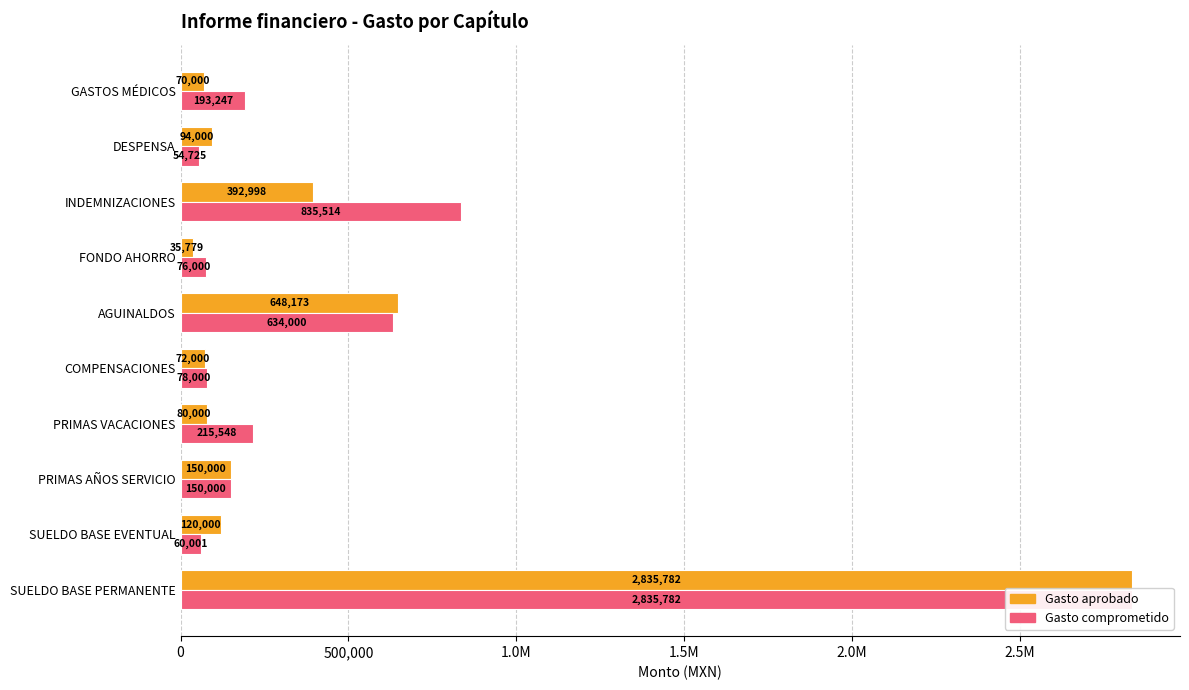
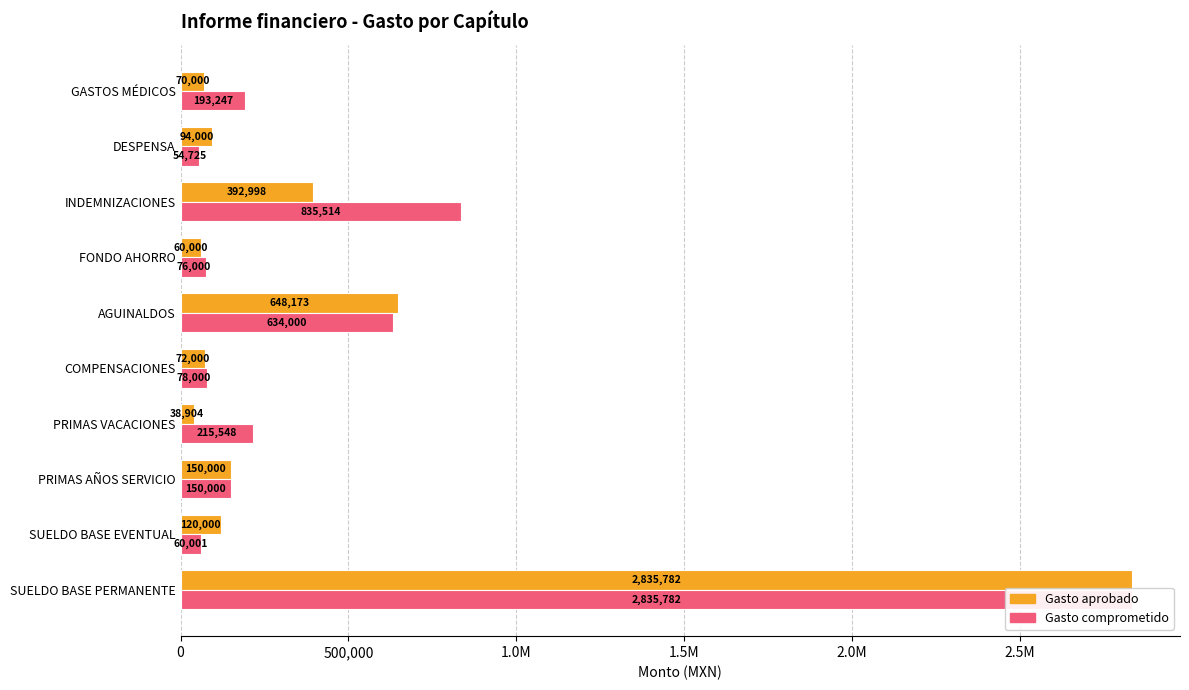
Gasto aprobado, FONDO AHORRO: 35,779 -> 60,000
Gasto aprobado, PRIMAS VACACIONES: 80,000 -> 38,904
